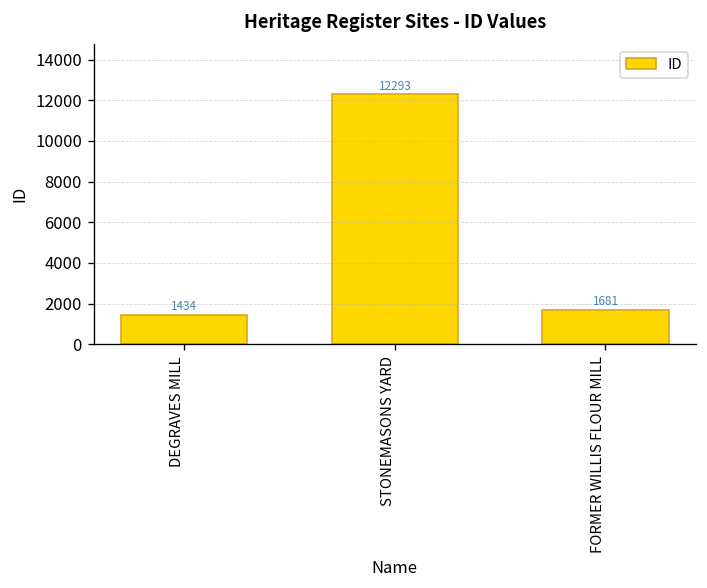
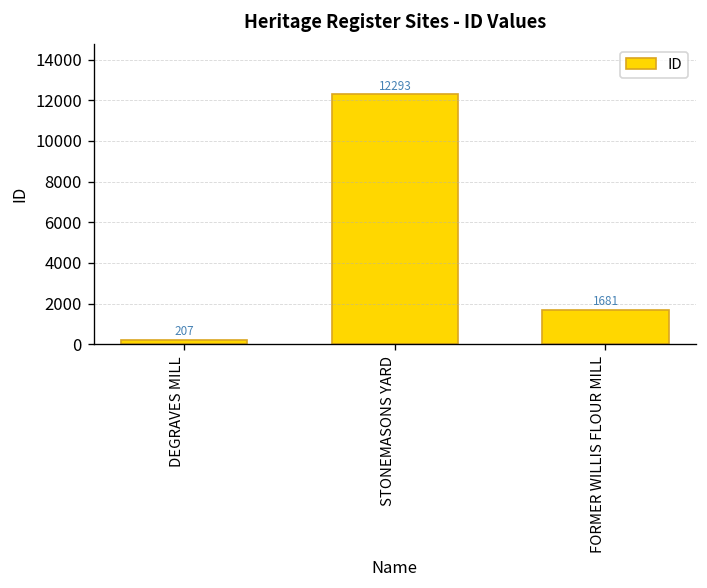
DEGRAVES MILL: 1434 -> 207
